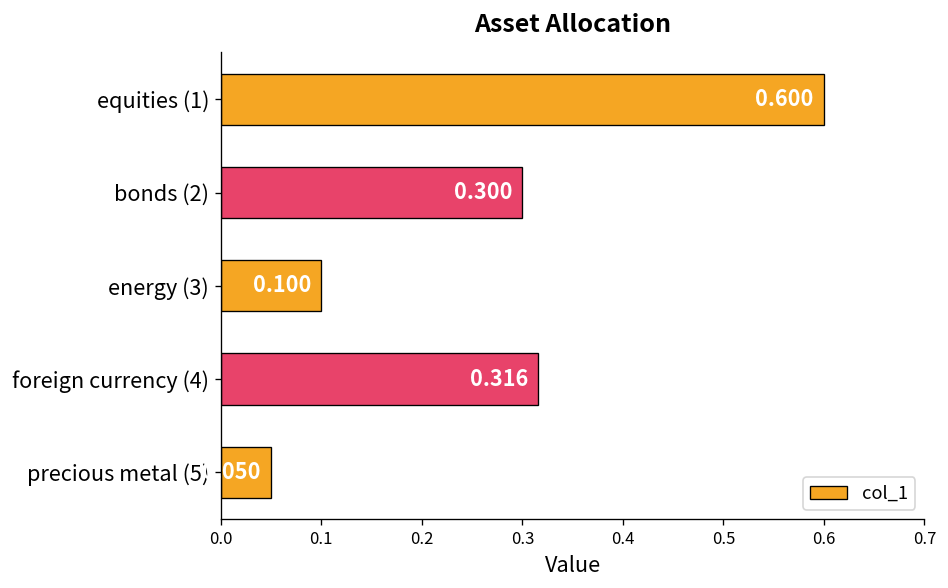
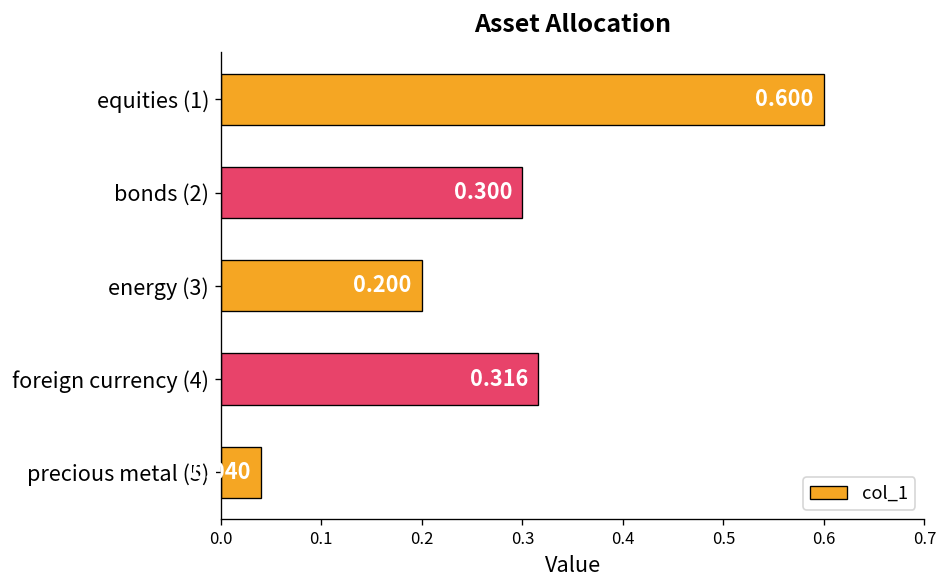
energy (3): 0.100 -> 0.200
precious metal (5): 0.050 -> 0.040
